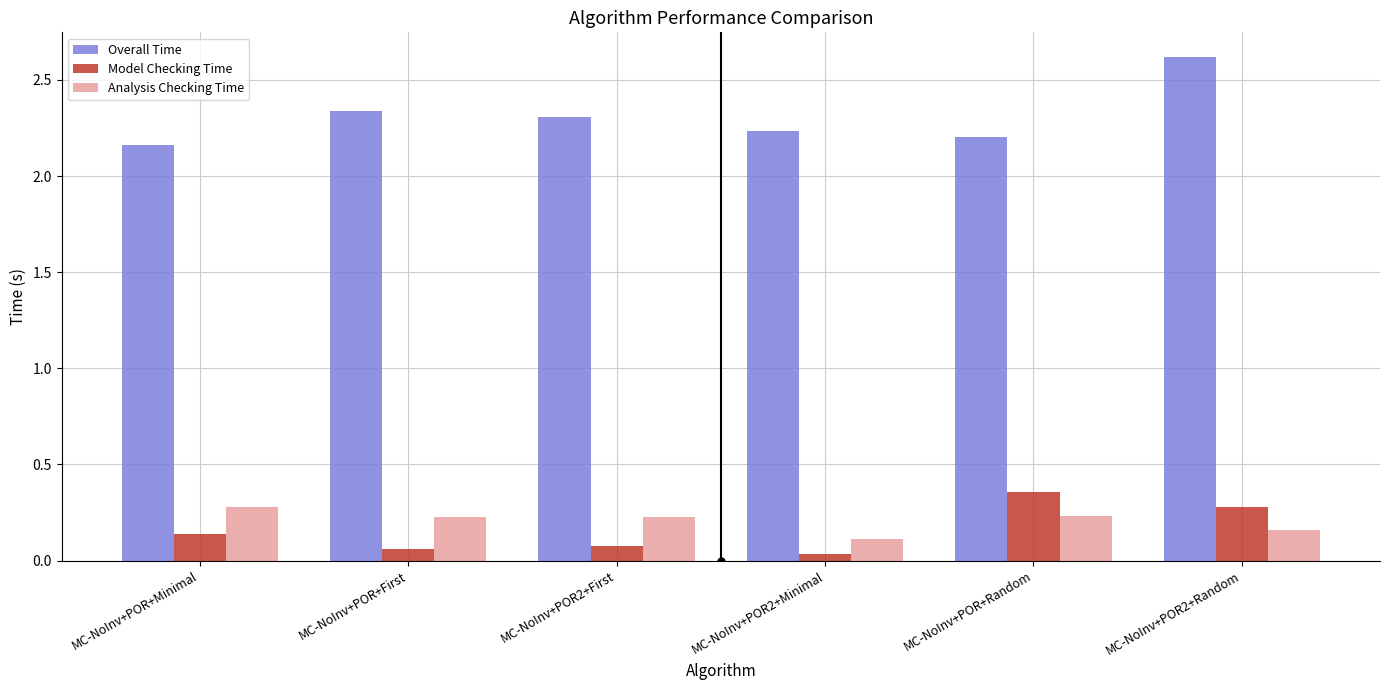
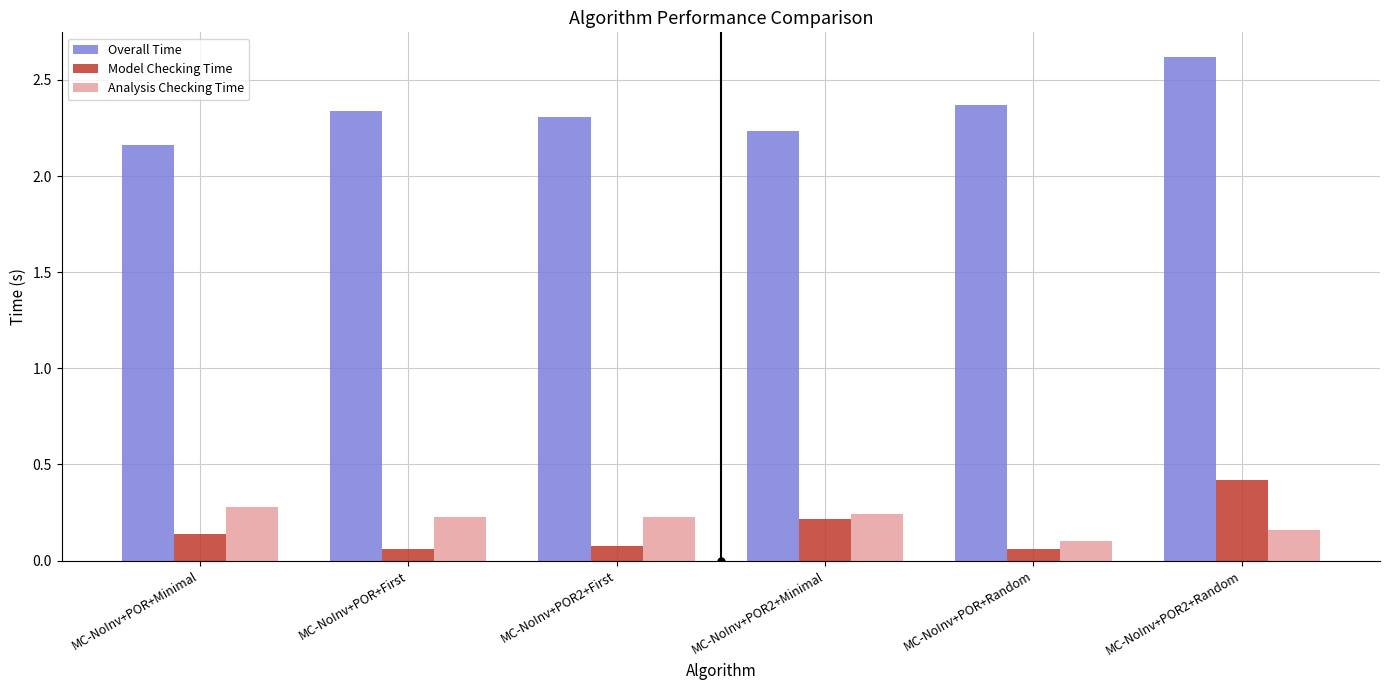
Model Checking Time, MC-NoInv+POR2+Minimal: 0.04 -> 0.21
Analysis Checking Time, MC-NoInv+POR2+Minimal: 0.11 -> 0.24
Overall Time, MC-NoInv+POR+Random: 2.20 -> 2.37
Model Checking Time, MC-NoInv+POR+Random: 0.36 -> 0.06
Analysis Checking Time, MC-NoInv+POR+Random: 0.23 -> 0.10
Model Checking Time, MC-NoInv+POR2+Random: 0.28 -> 0.42
